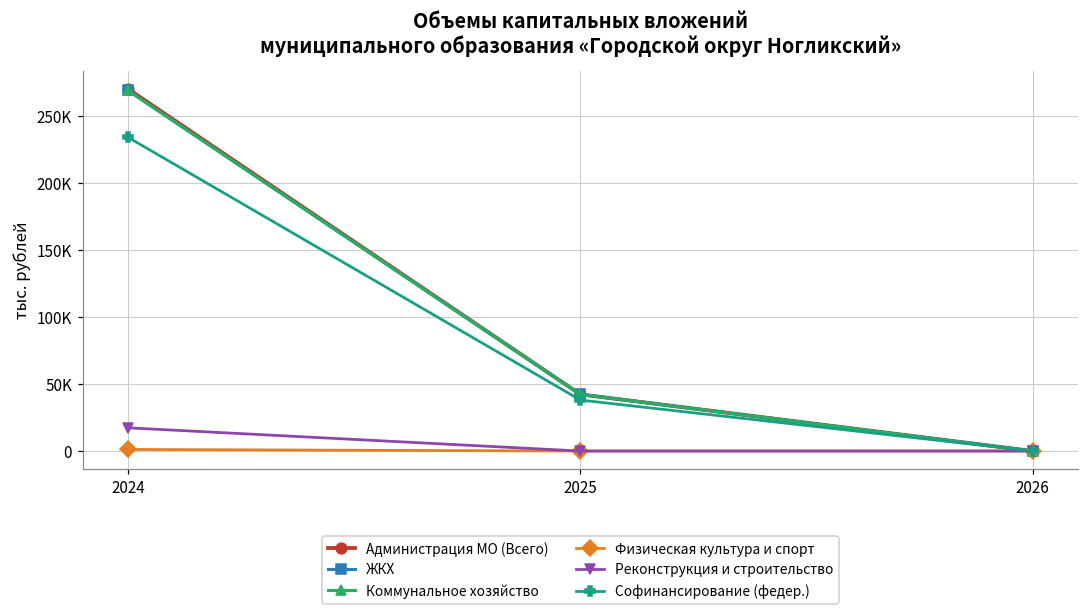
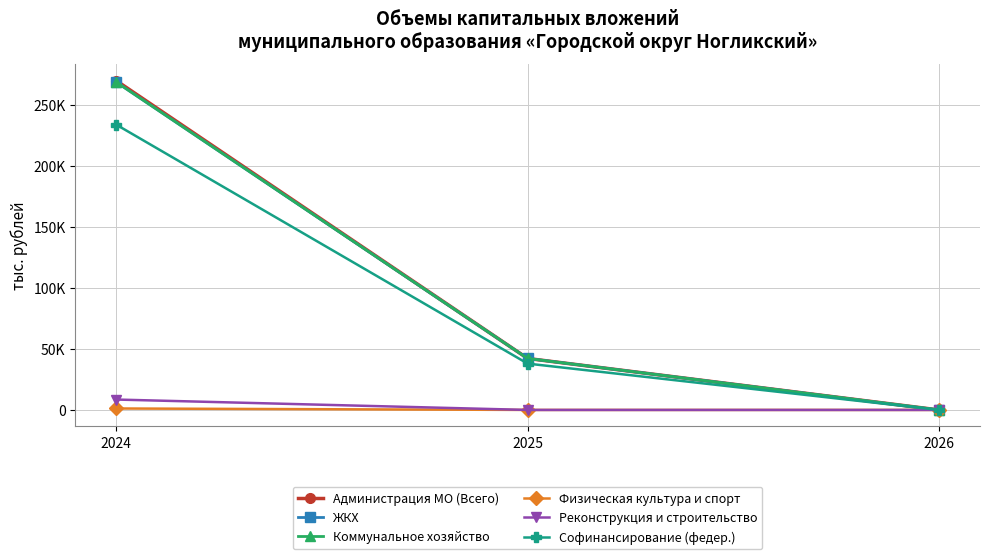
Реконструкция и строительство, 2024: 17000 -> 9000
